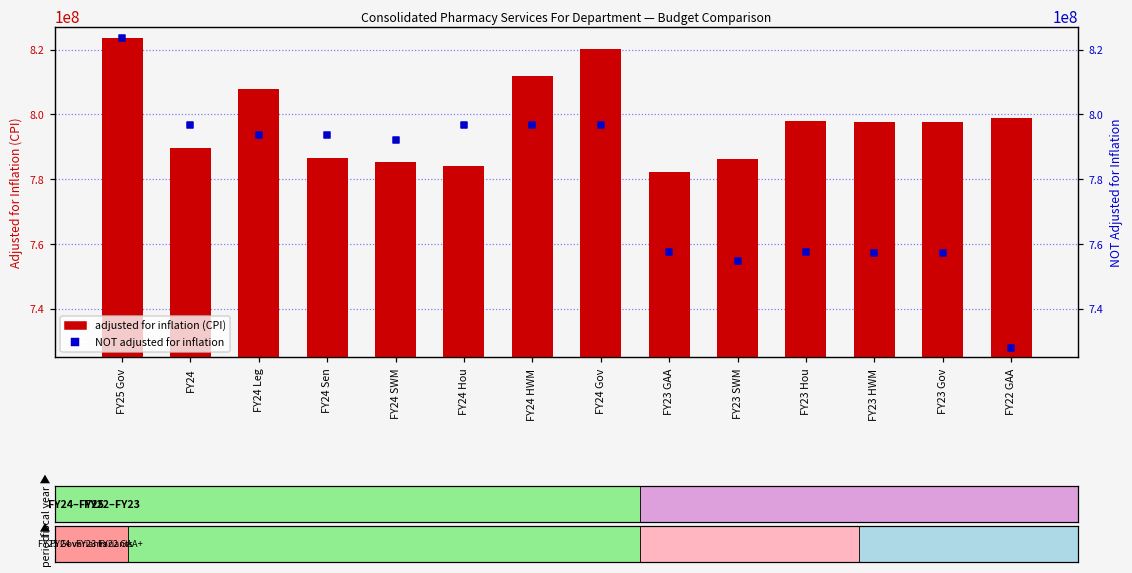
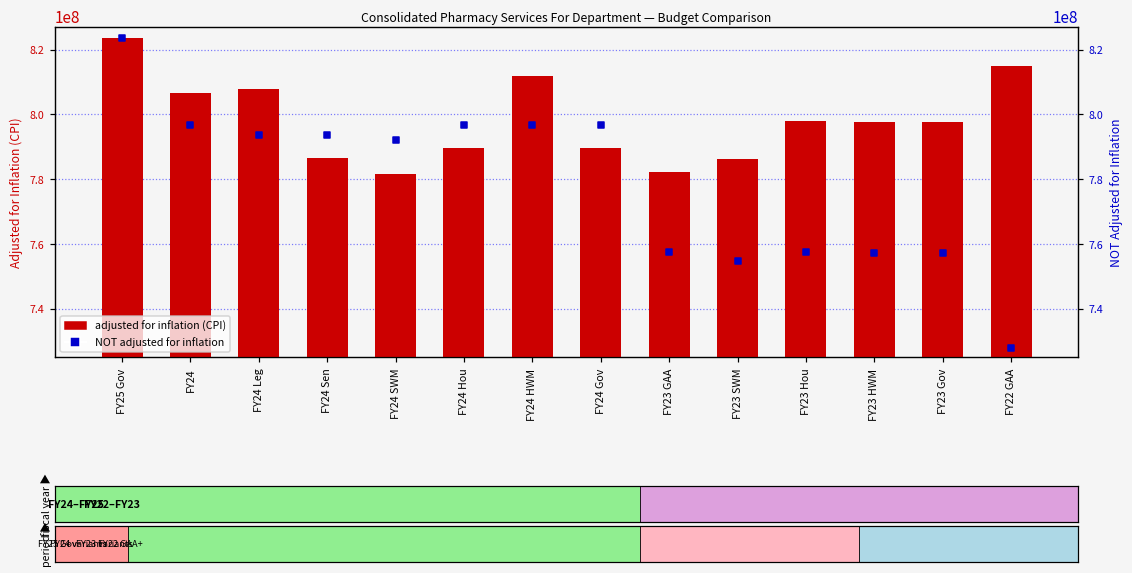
adjusted for inflation (CPI), FY24: 790000000 -> 807000000
adjusted for inflation (CPI), FY24 SWM: 785000000 -> 782000000
adjusted for inflation (CPI), FY24 Hou: 784000000 -> 790000000
adjusted for inflation (CPI), FY24 Gov: 820000000 -> 790000000
adjusted for inflation (CPI), FY22 GAA: 799000000 -> 815000000
